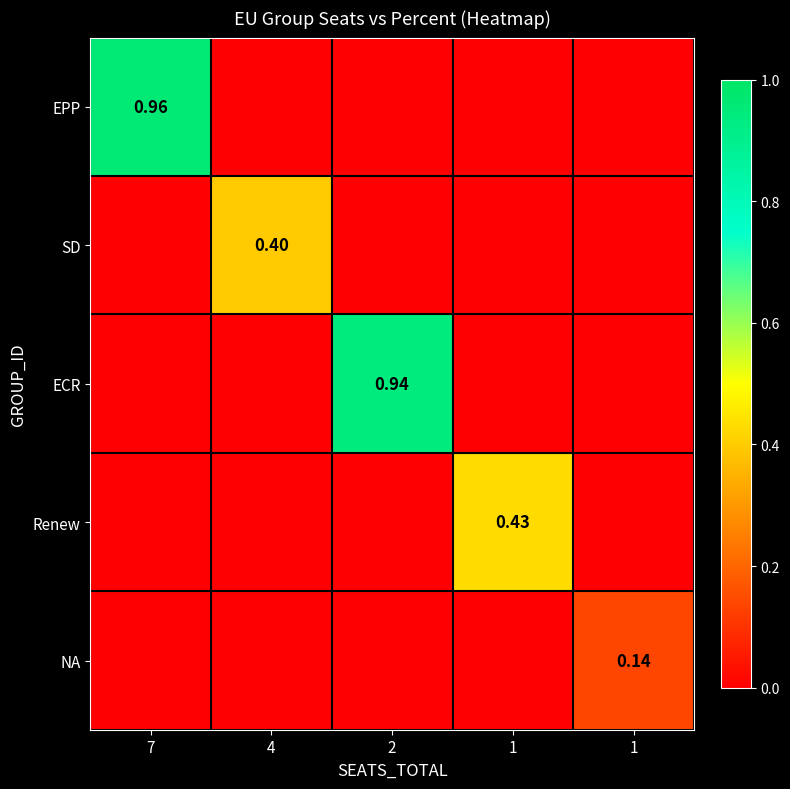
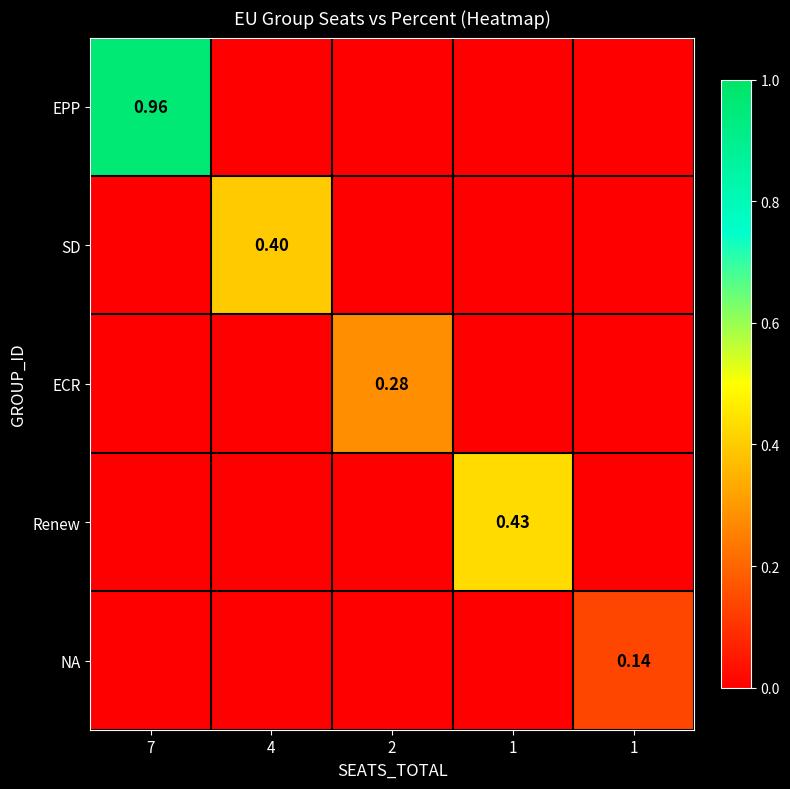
ECR, 2: 0.94 -> 0.28
